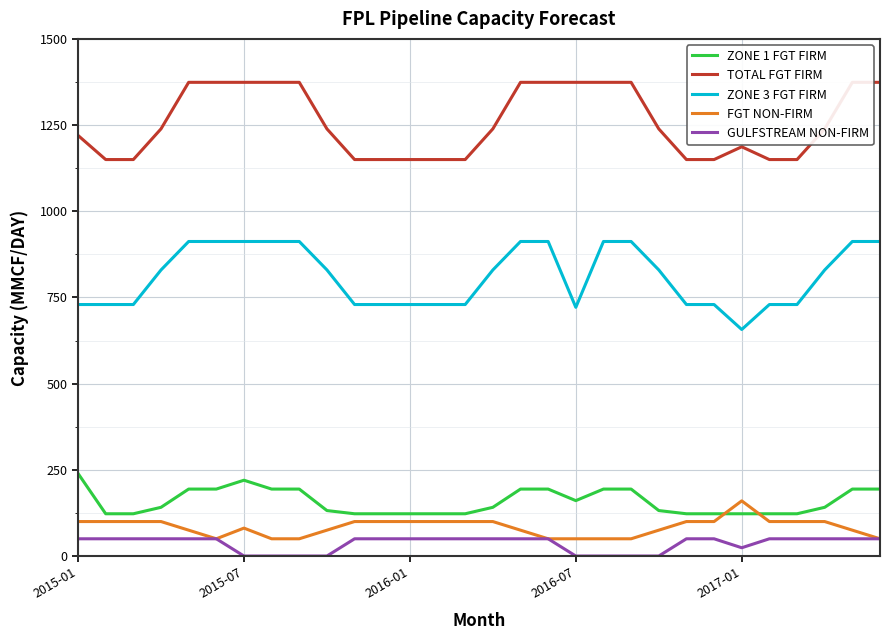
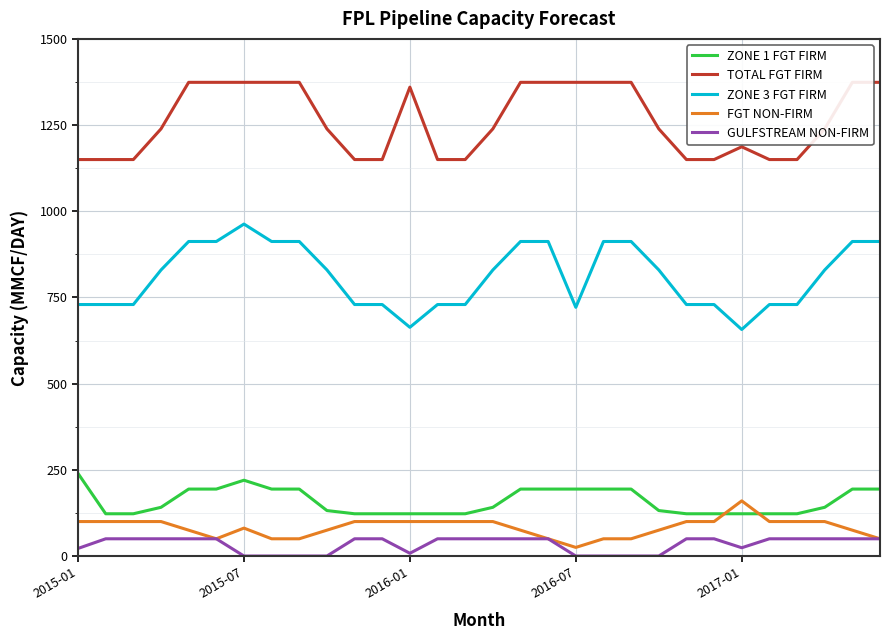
TOTAL FGT FIRM, 2015-01: 1220 -> 1150
GULFSTREAM NON-FIRM, 2015-01: 50 -> 20
ZONE 3 FGT FIRM, 2015-07: 910 -> 960
TOTAL FGT FIRM, 2016-01: 1150 -> 1360
ZONE 3 FGT FIRM, 2016-01: 730 -> 660
GULFSTREAM NON-FIRM, 2016-01: 50 -> 10
ZONE 1 FGT FIRM, 2016-07: 160 -> 190
FGT NON-FIRM, 2016-07: 50 -> 30
